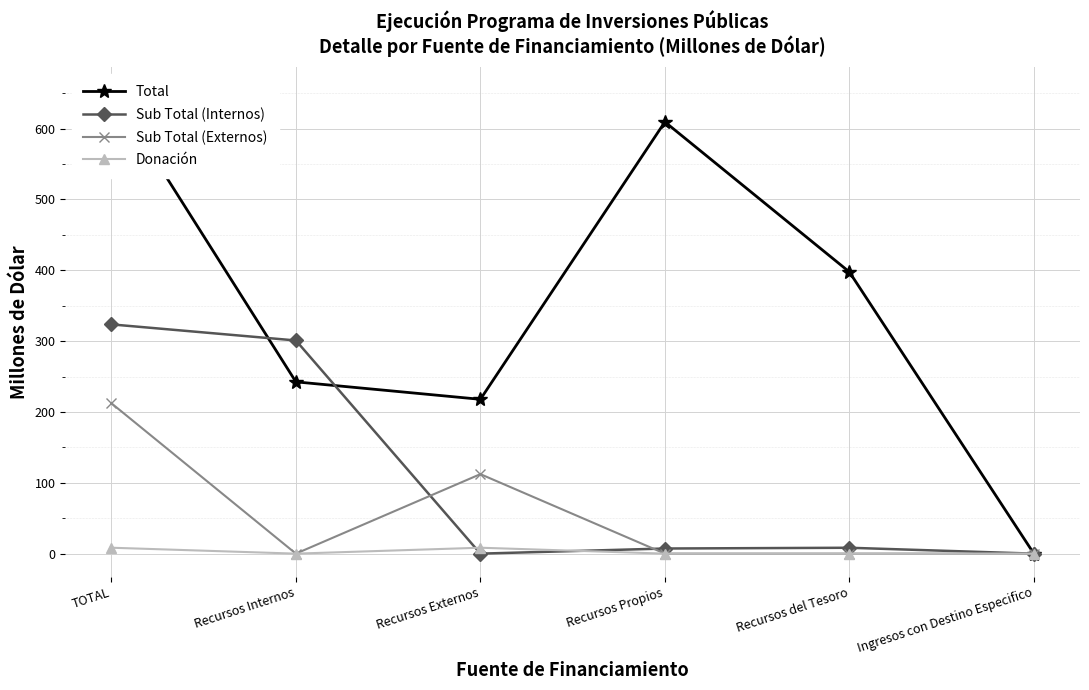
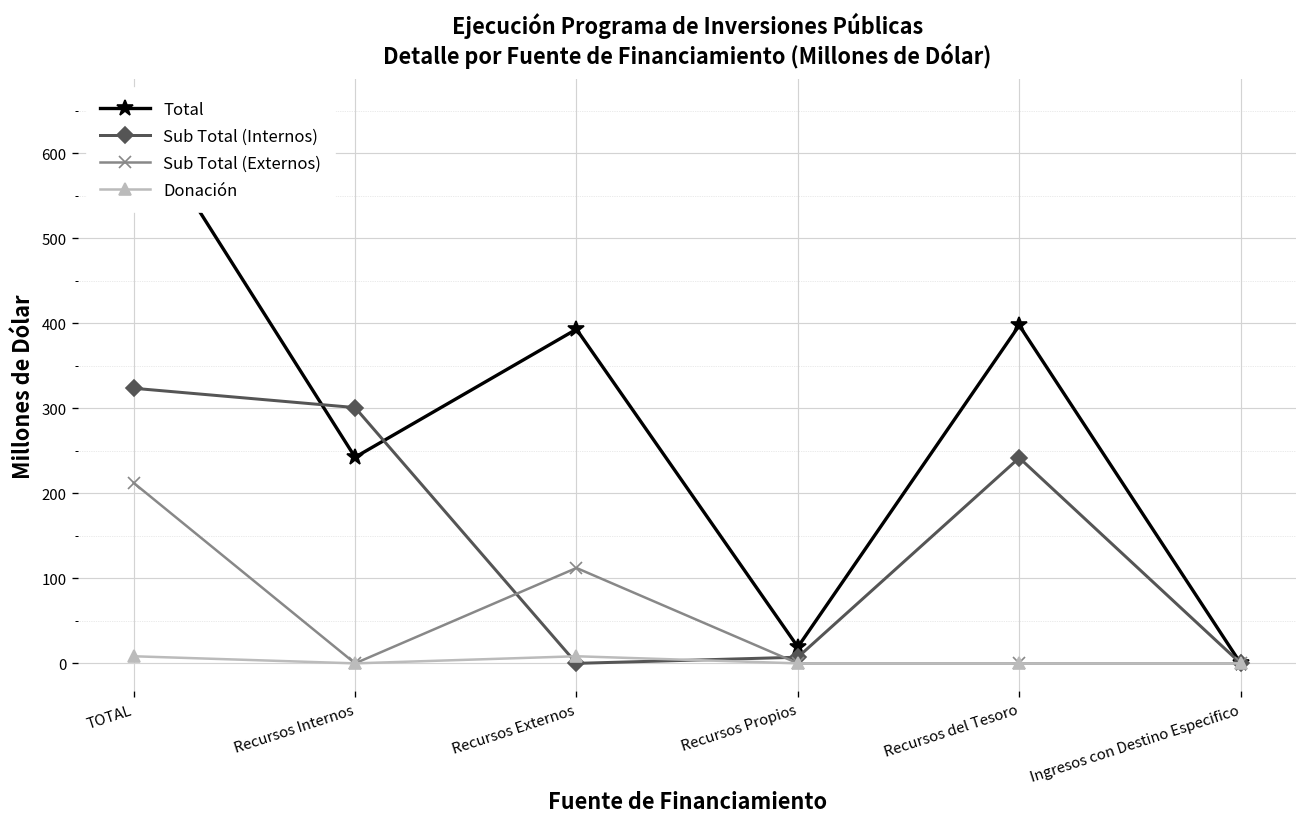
Total, Recursos Externos: 220 -> 390
Total, Recursos Propios: 610 -> 20
Sub Total (Internos), Recursos del Tesoro: 10 -> 240
